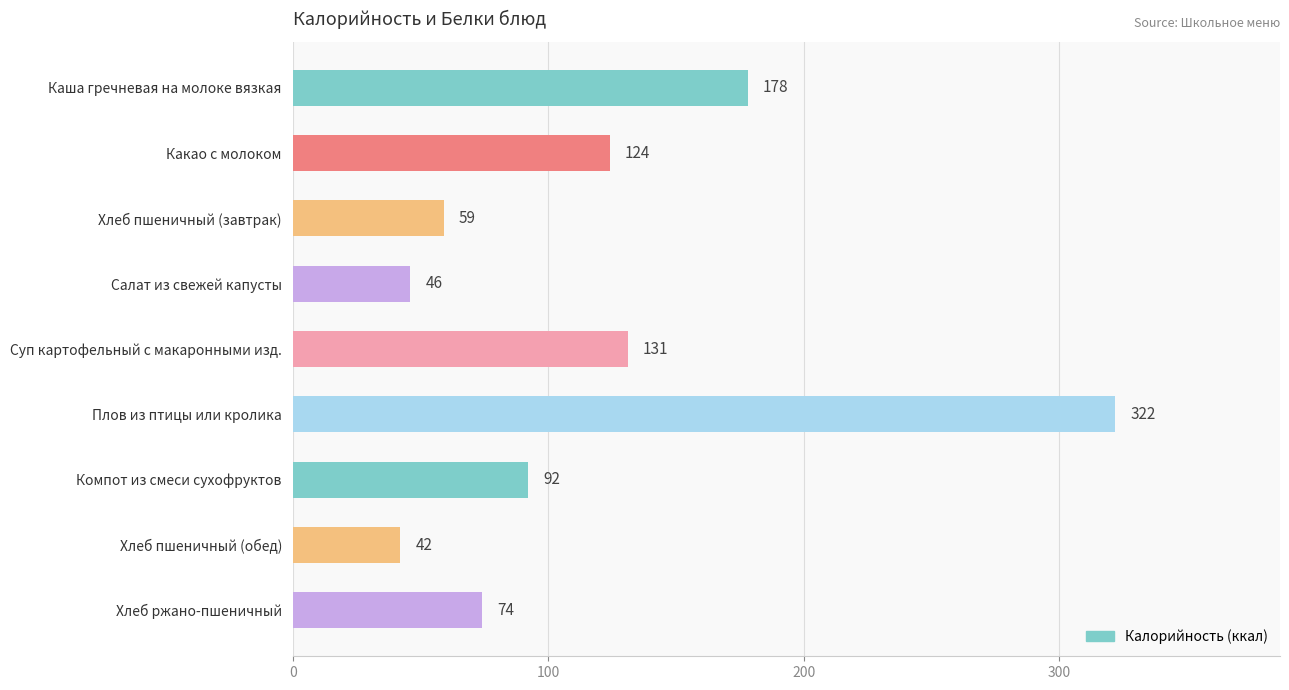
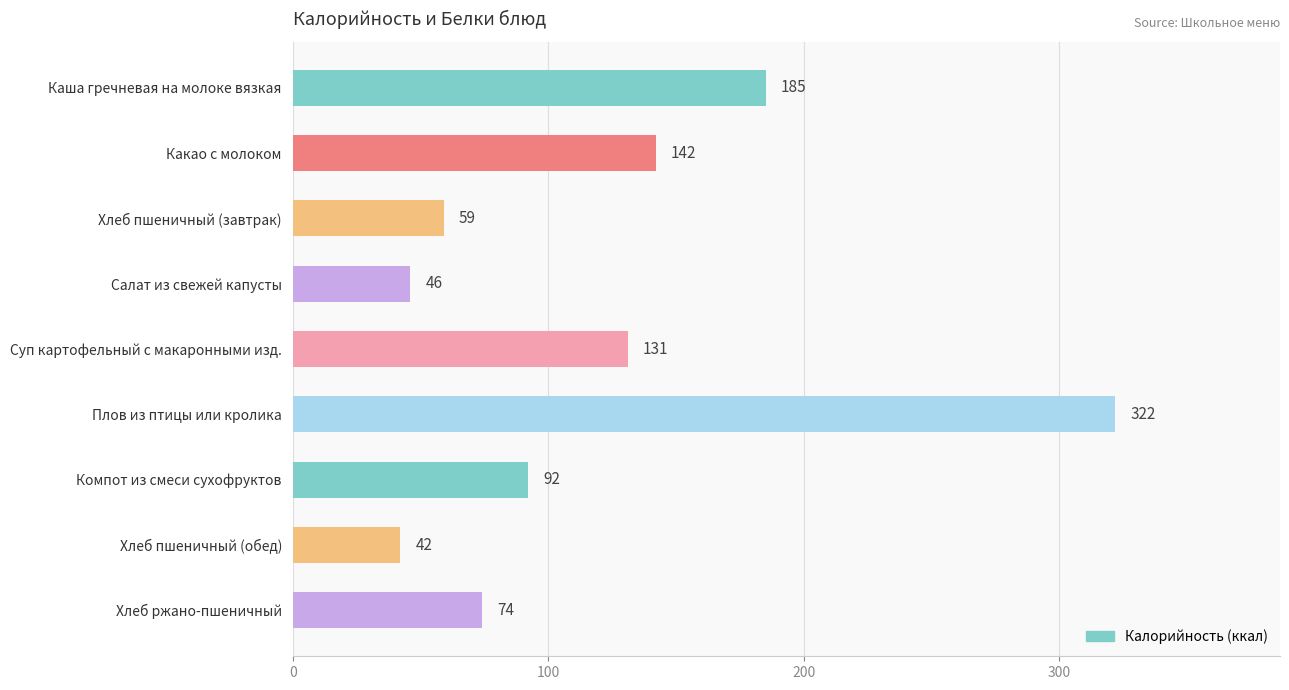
Каша гречневая на молоке вязкая: 178 -> 185
Какао с молоком: 124 -> 142
